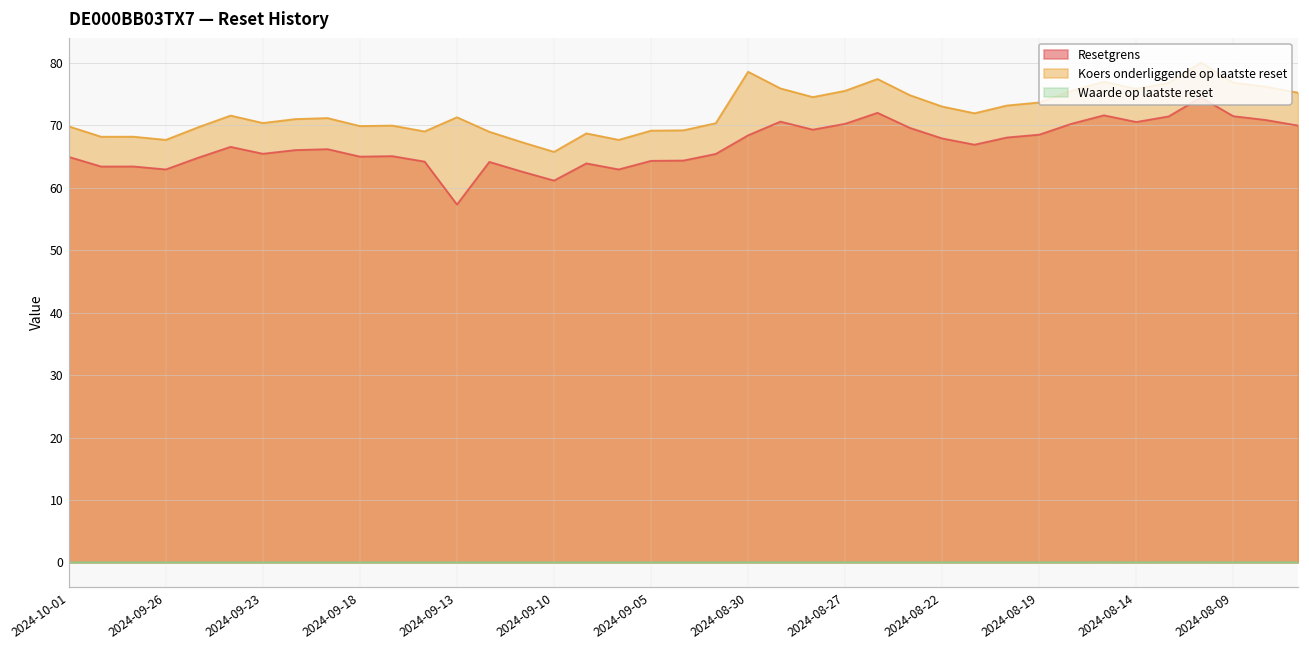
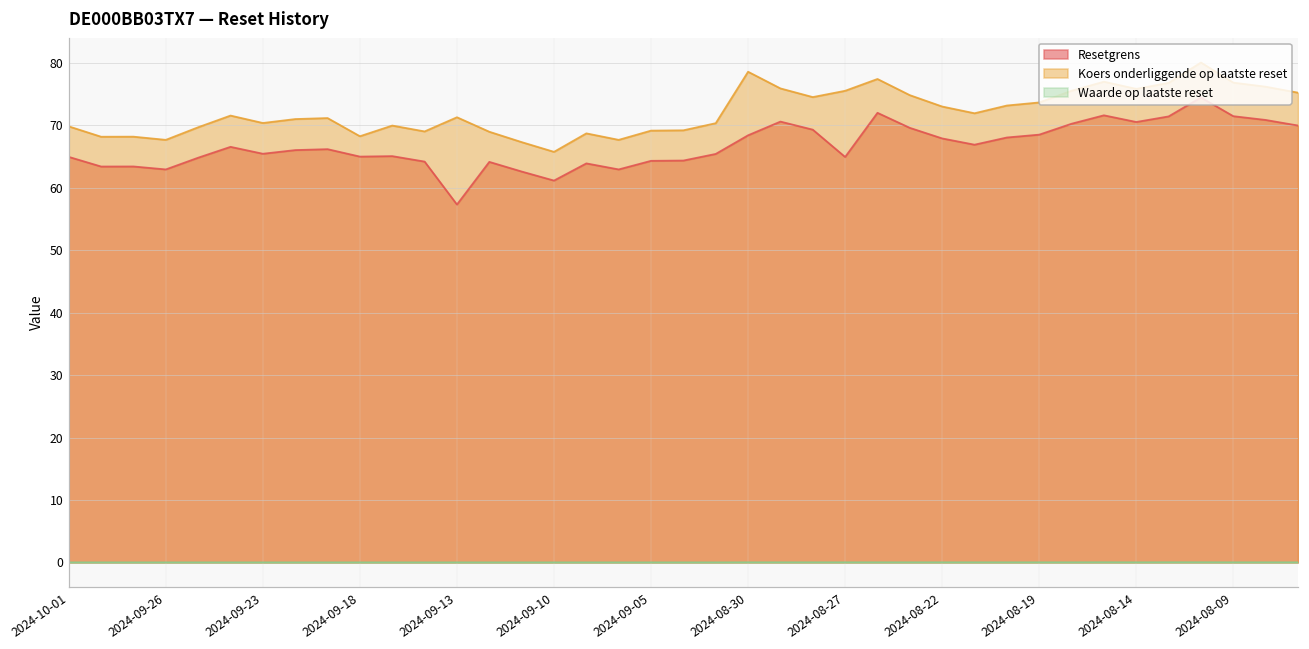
Koers onderliggende op laatste reset, 2024-09-18: 70 -> 68
Resetgrens, 2024-08-27: 70 -> 65
